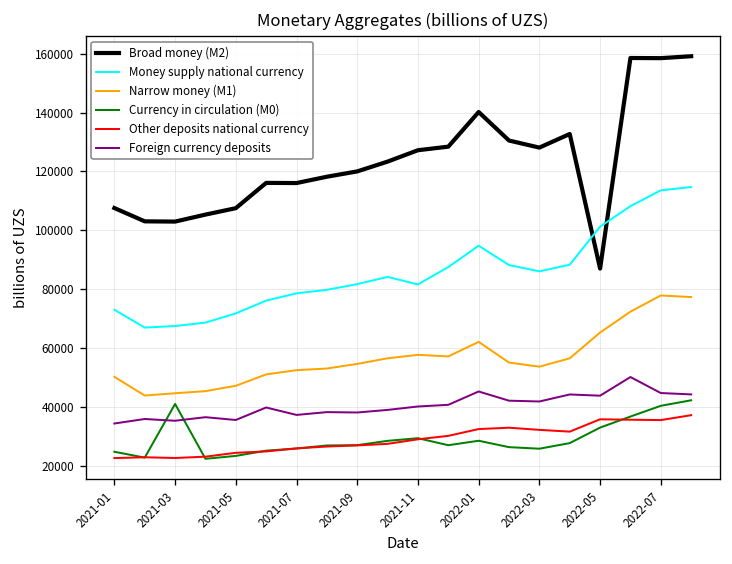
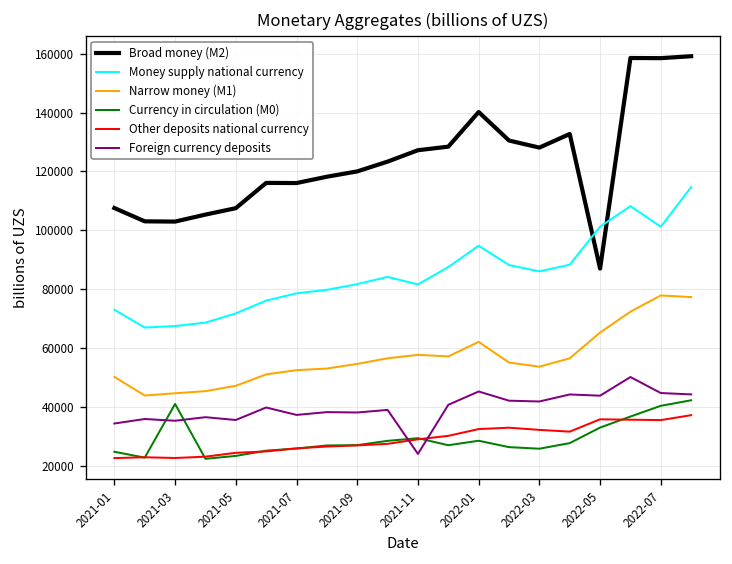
Foreign currency deposits, 2021-11: 40000 -> 24000
Money supply national currency, 2022-07: 114000 -> 101000
